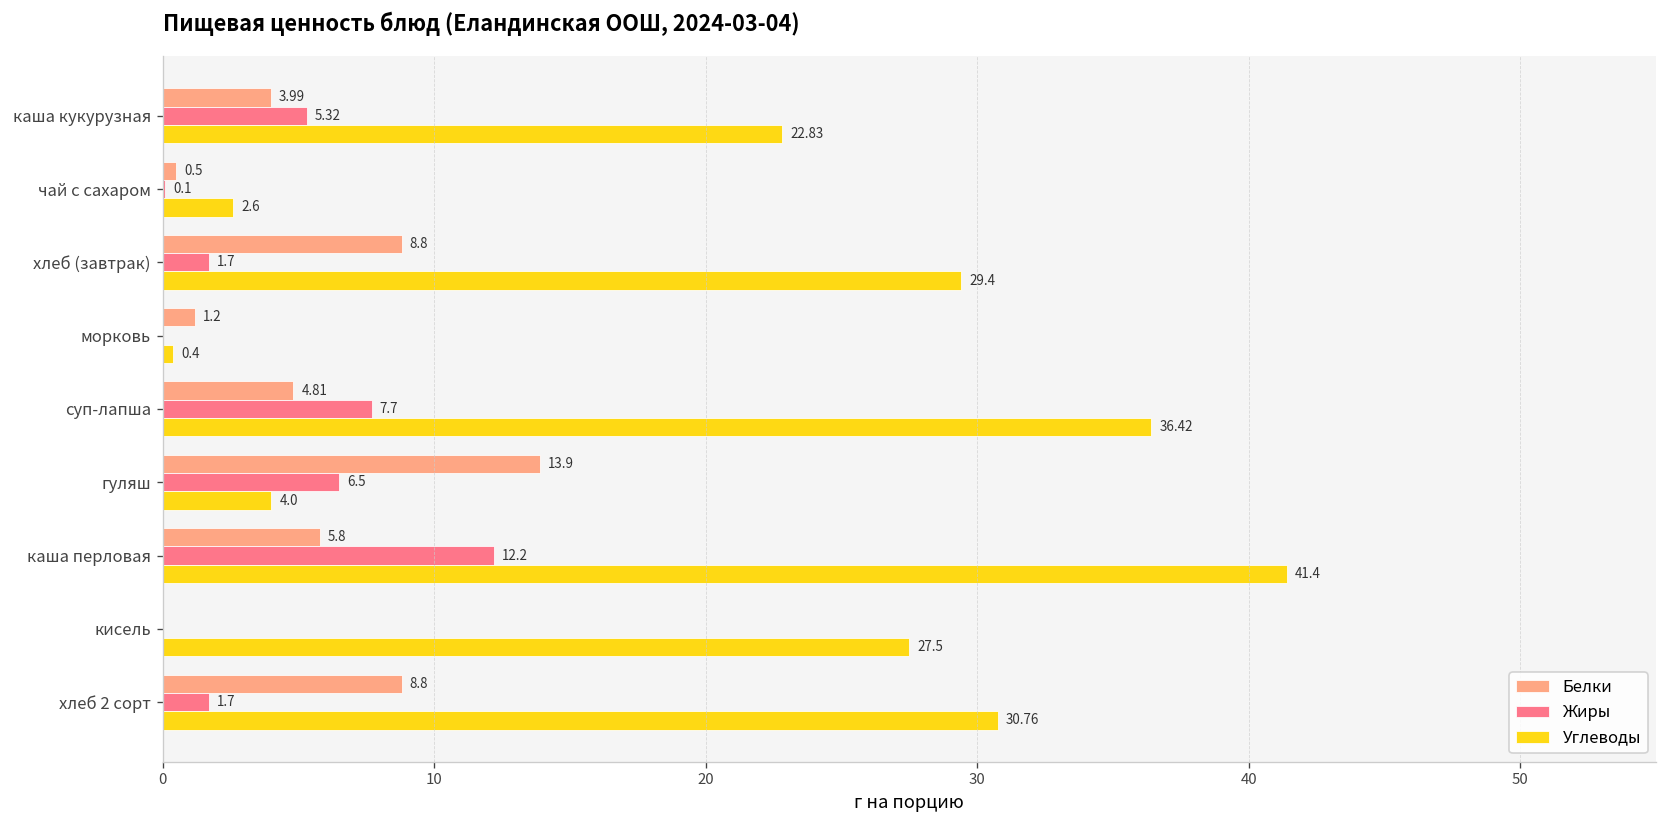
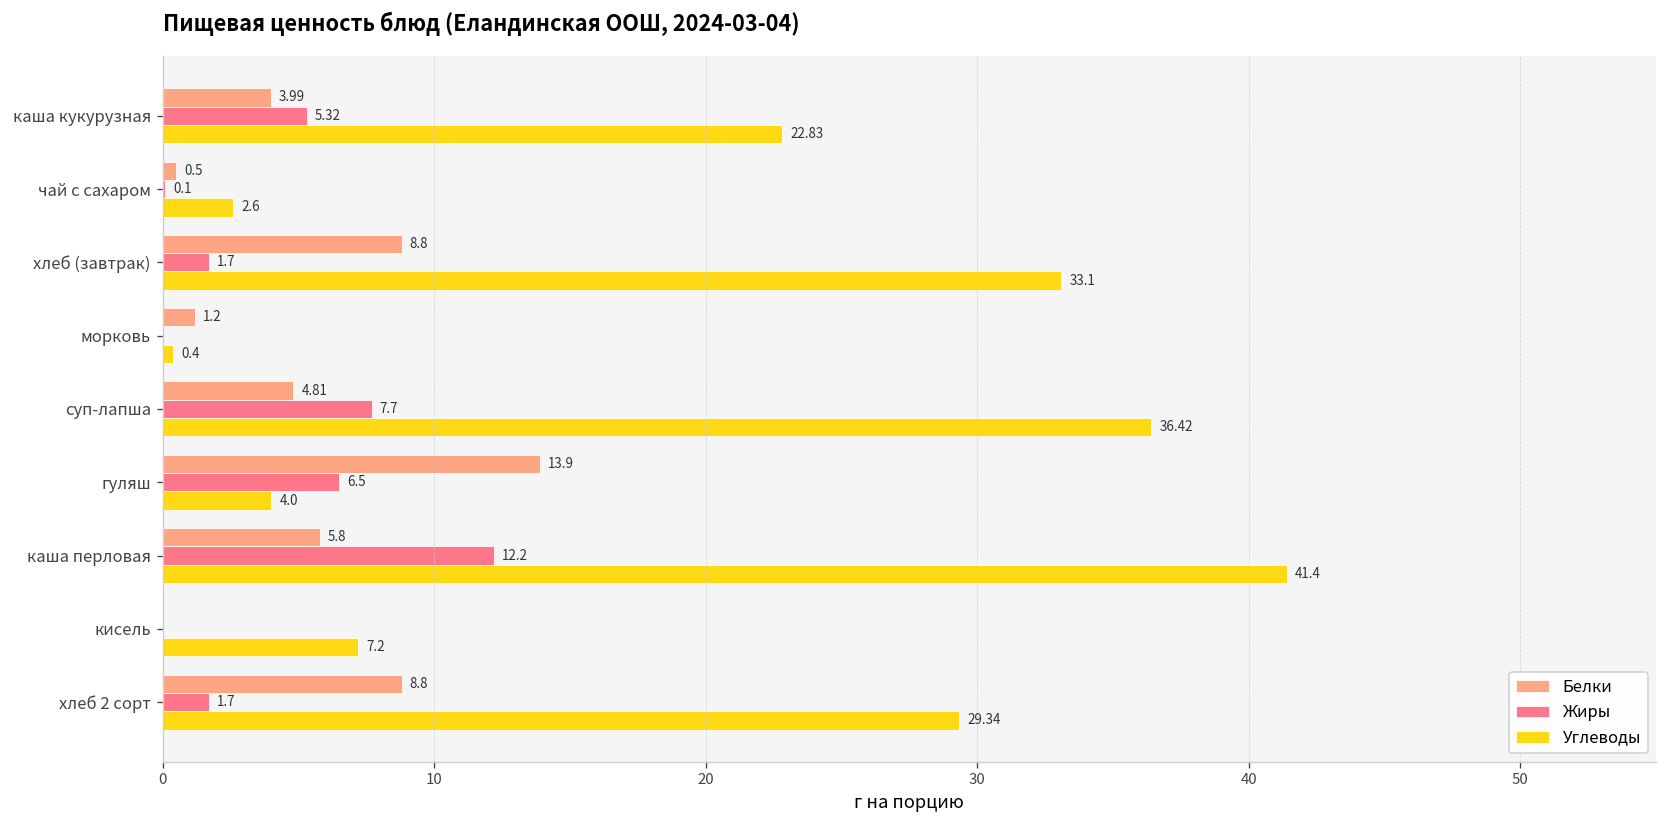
Углеводы, хлеб (завтрак): 29.4 -> 33.1
Углеводы, кисель: 27.5 -> 7.2
Углеводы, хлеб 2 сорт: 30.76 -> 29.34
